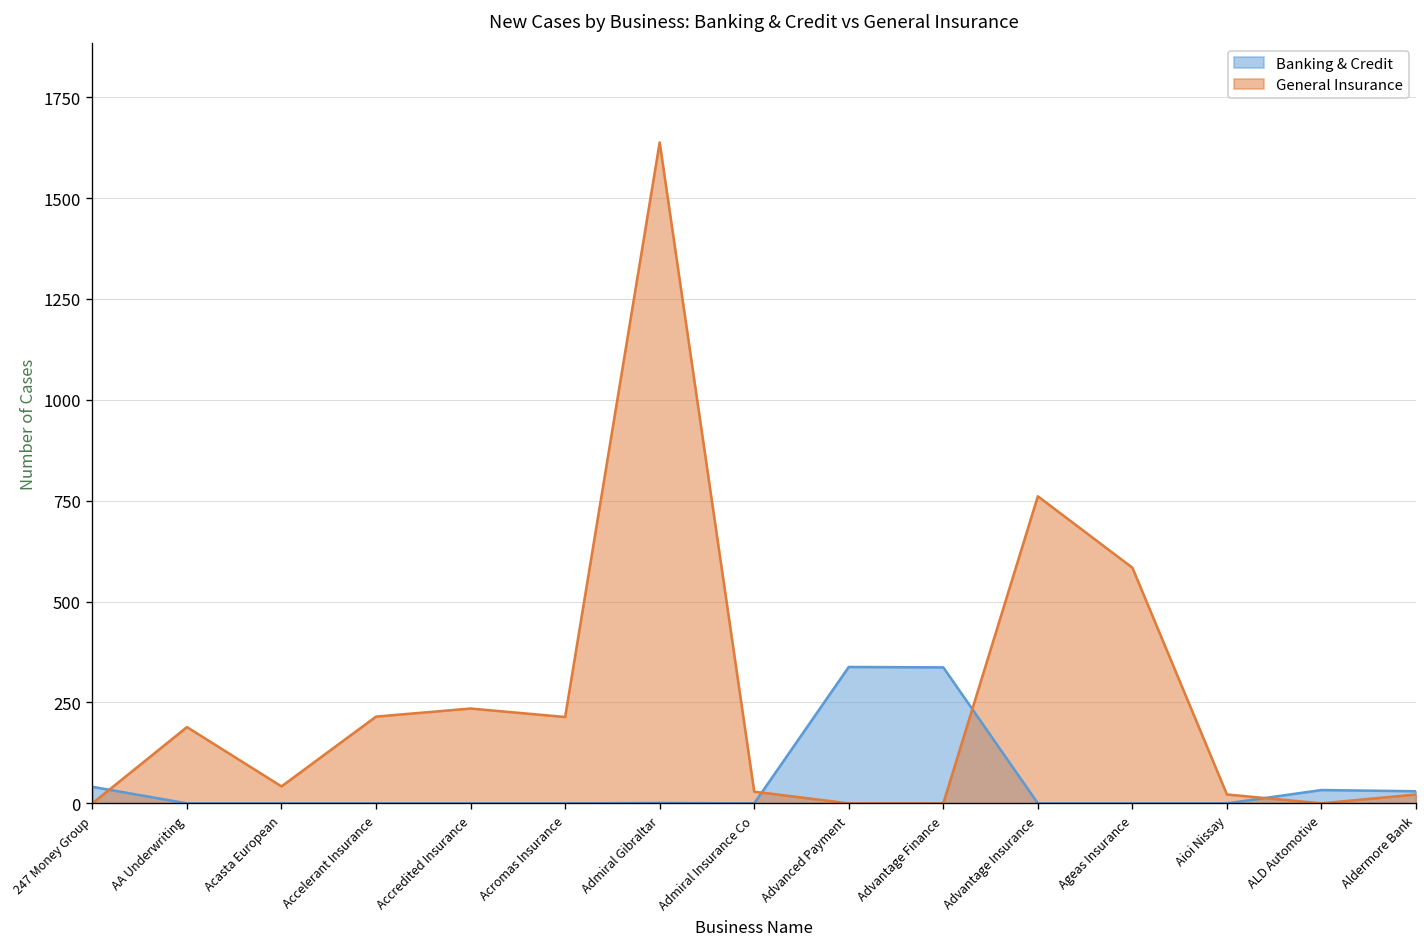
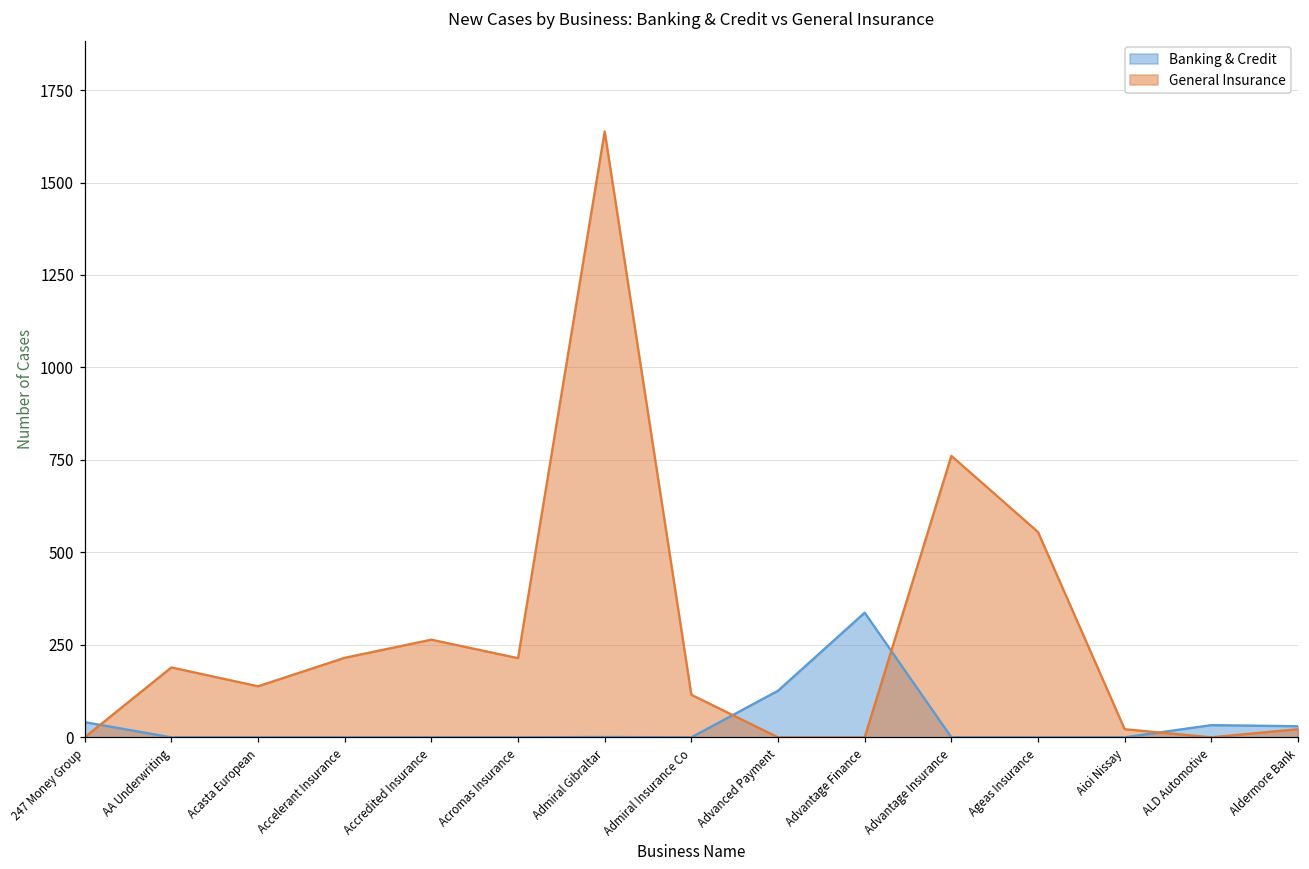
General Insurance, Acasta European: 40 -> 140
General Insurance, Accredited Insurance: 240 -> 260
General Insurance, Admiral Insurance Co: 30 -> 120
Banking & Credit, Advanced Payment: 340 -> 130
General Insurance, Ageas Insurance: 580 -> 560
